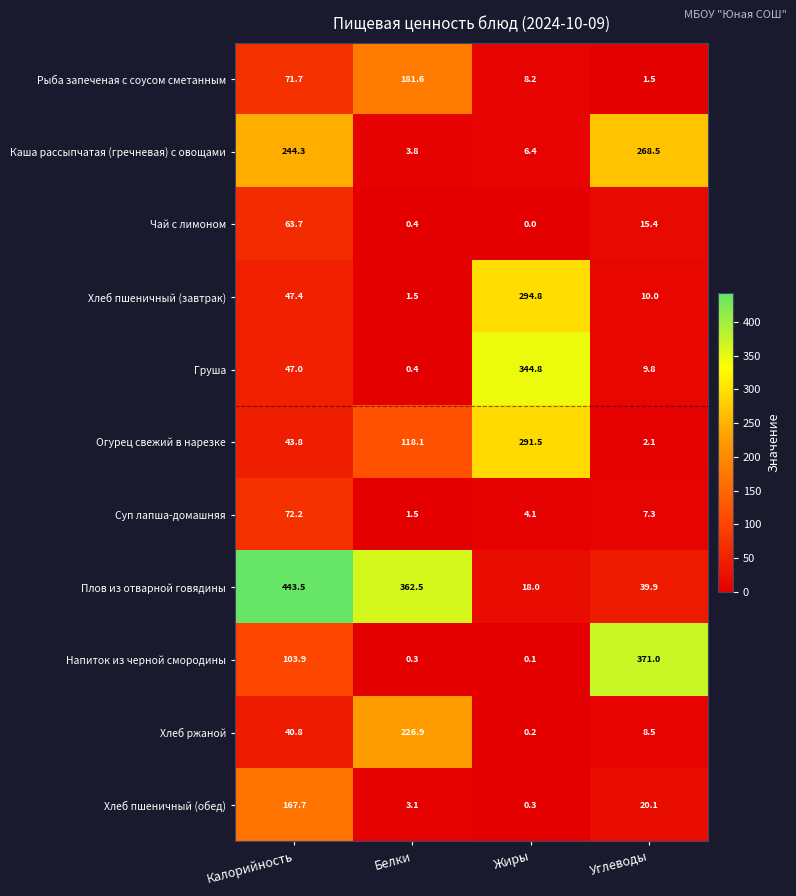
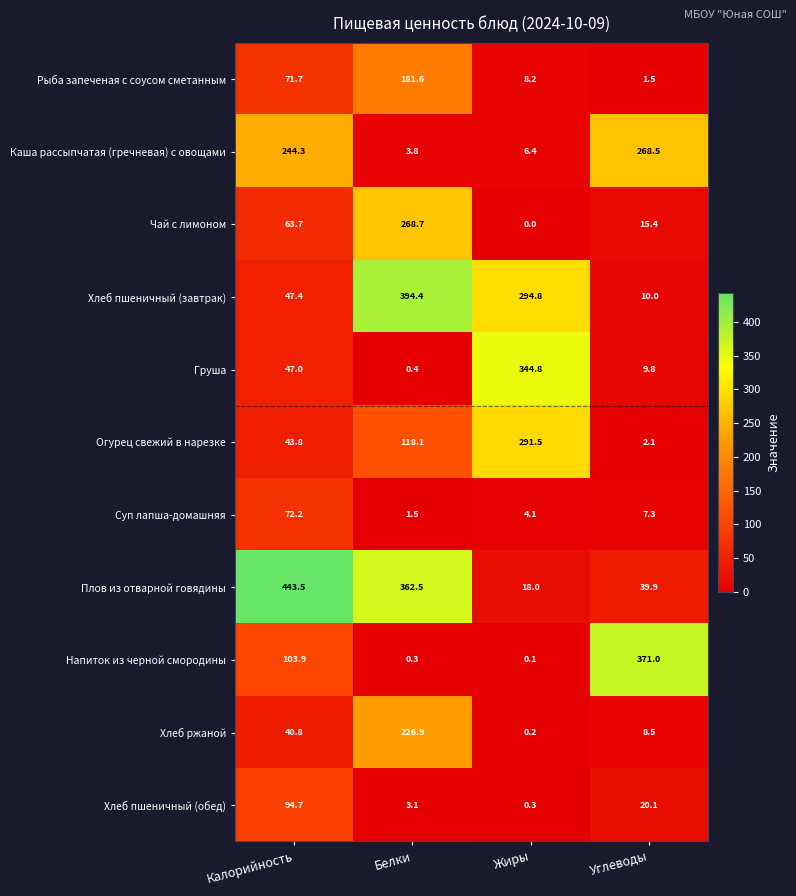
Чай с лимоном, Белки: 0.4 -> 268.7
Хлеб пшеничный (завтрак), Белки: 1.5 -> 394.4
Хлеб пшеничный (обед), Калорийность: 167.7 -> 94.7
